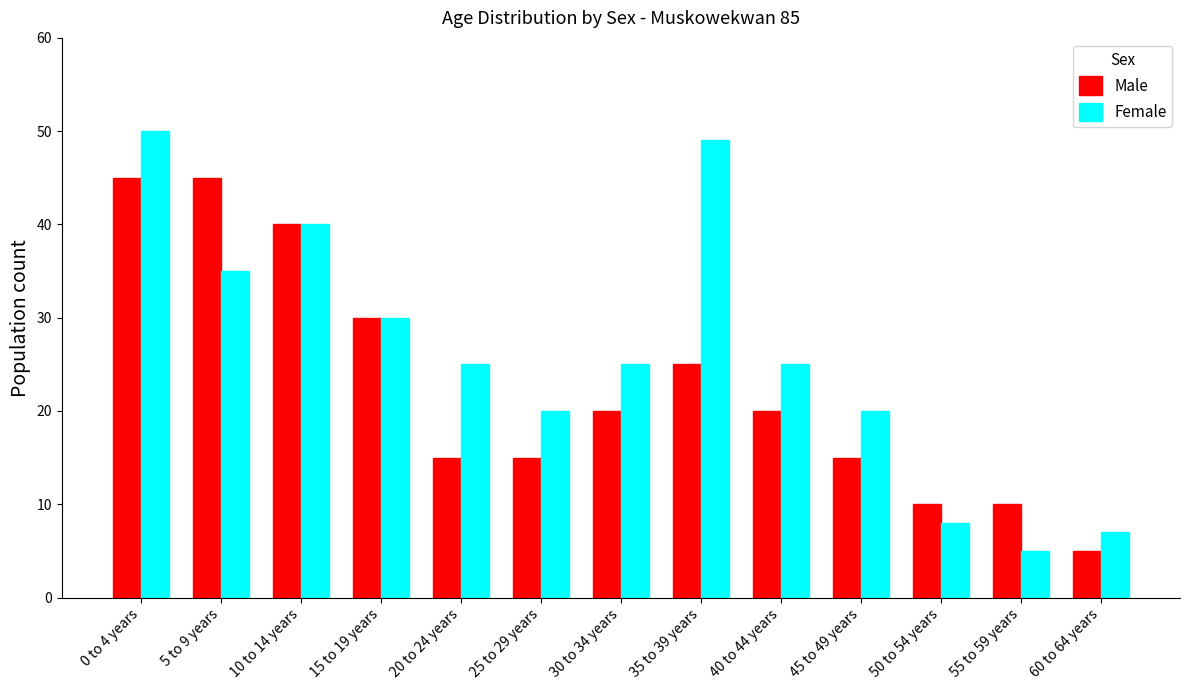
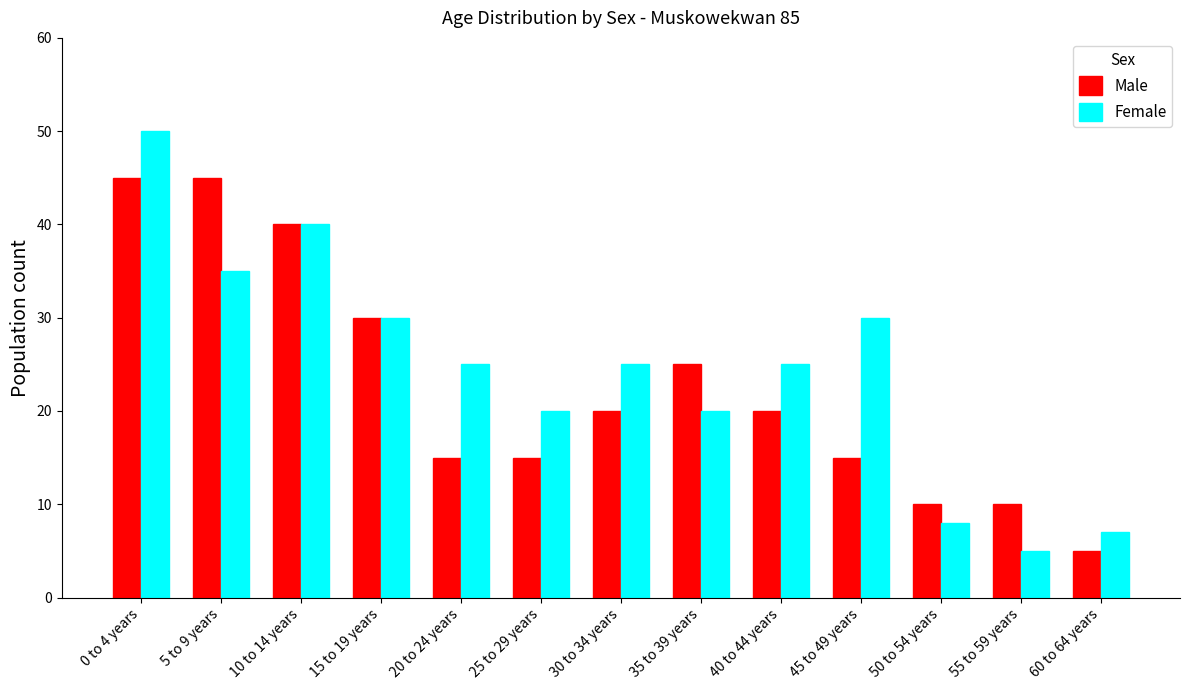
Female, 35 to 39 years: 49 -> 20
Female, 45 to 49 years: 20 -> 30
